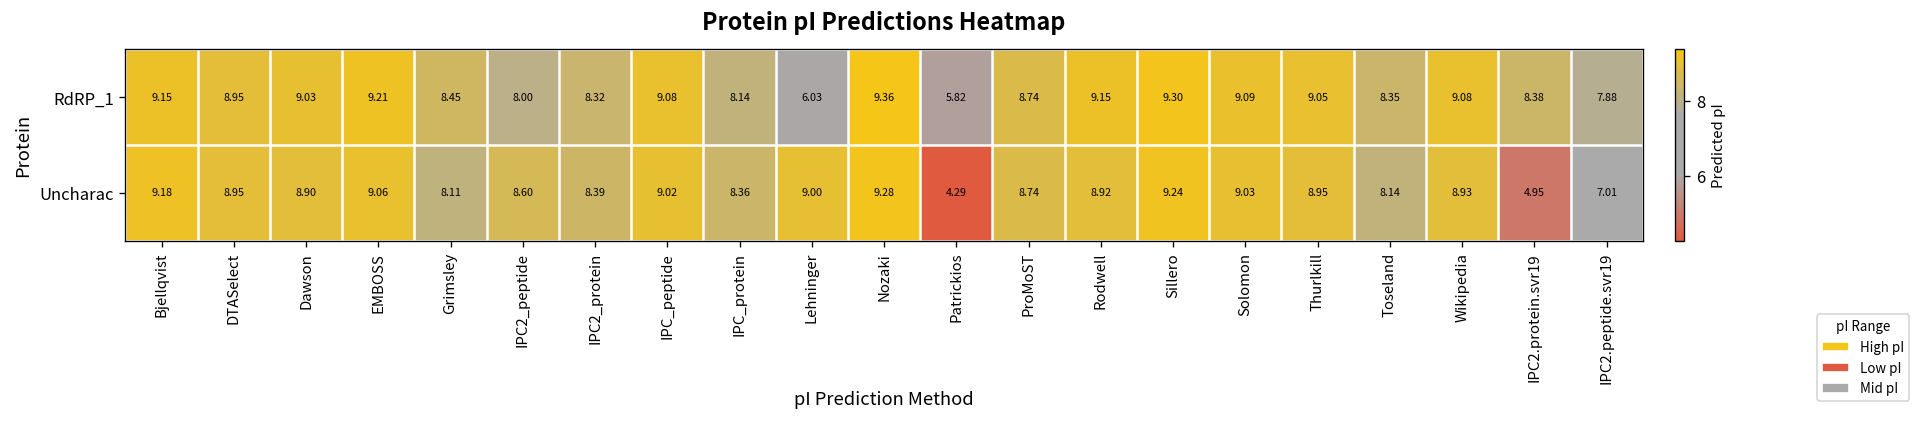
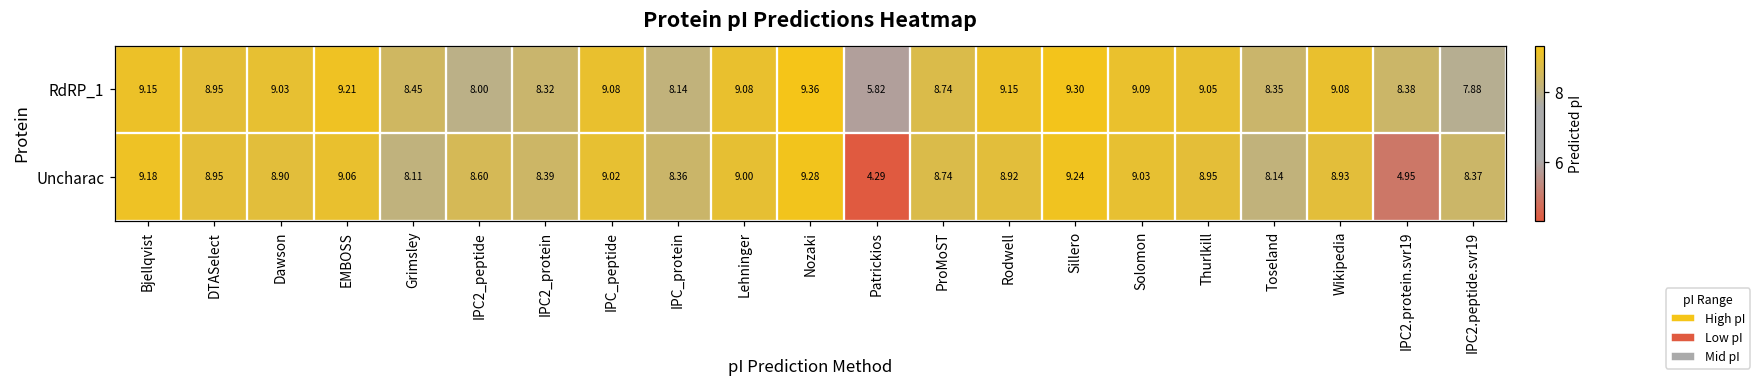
RdRP_1, Lehninger: 6.03 -> 9.08
Uncharac, IPC2.peptide.svr19: 7.01 -> 8.37
